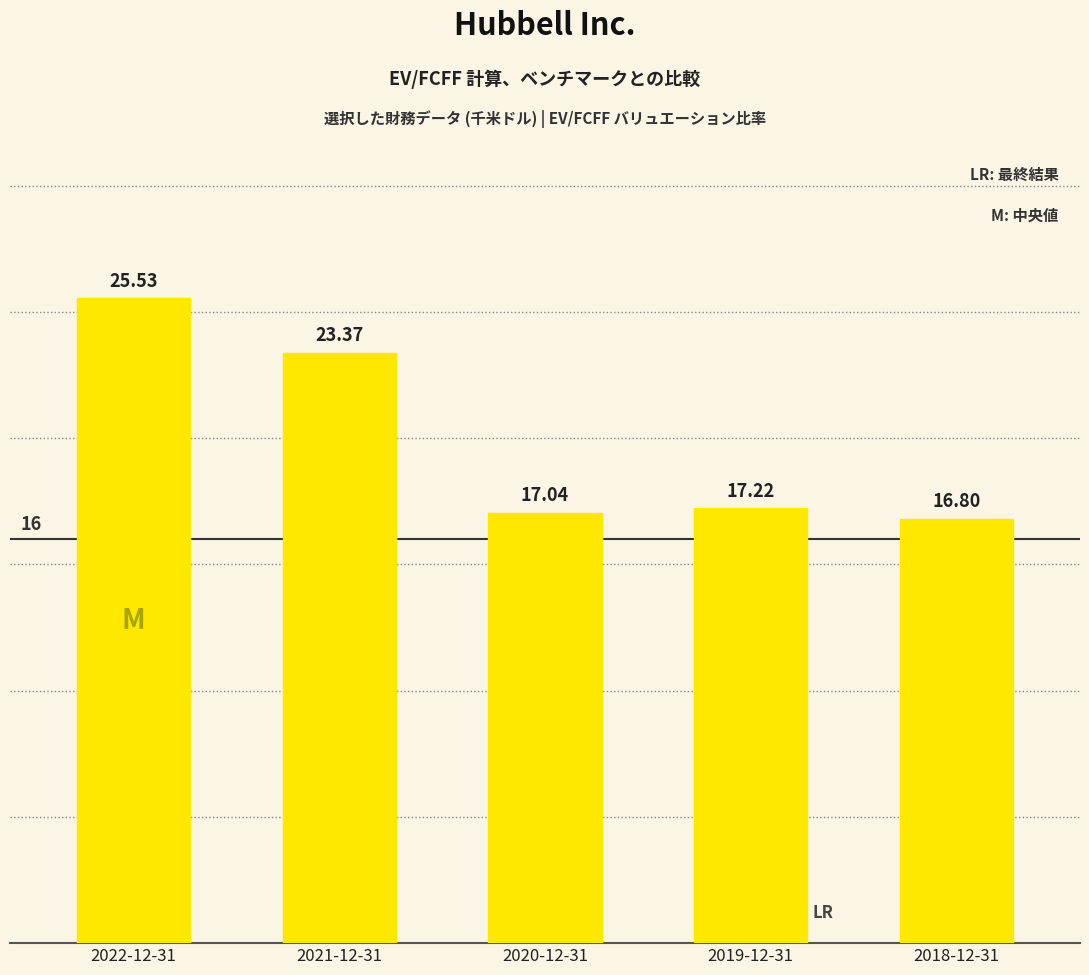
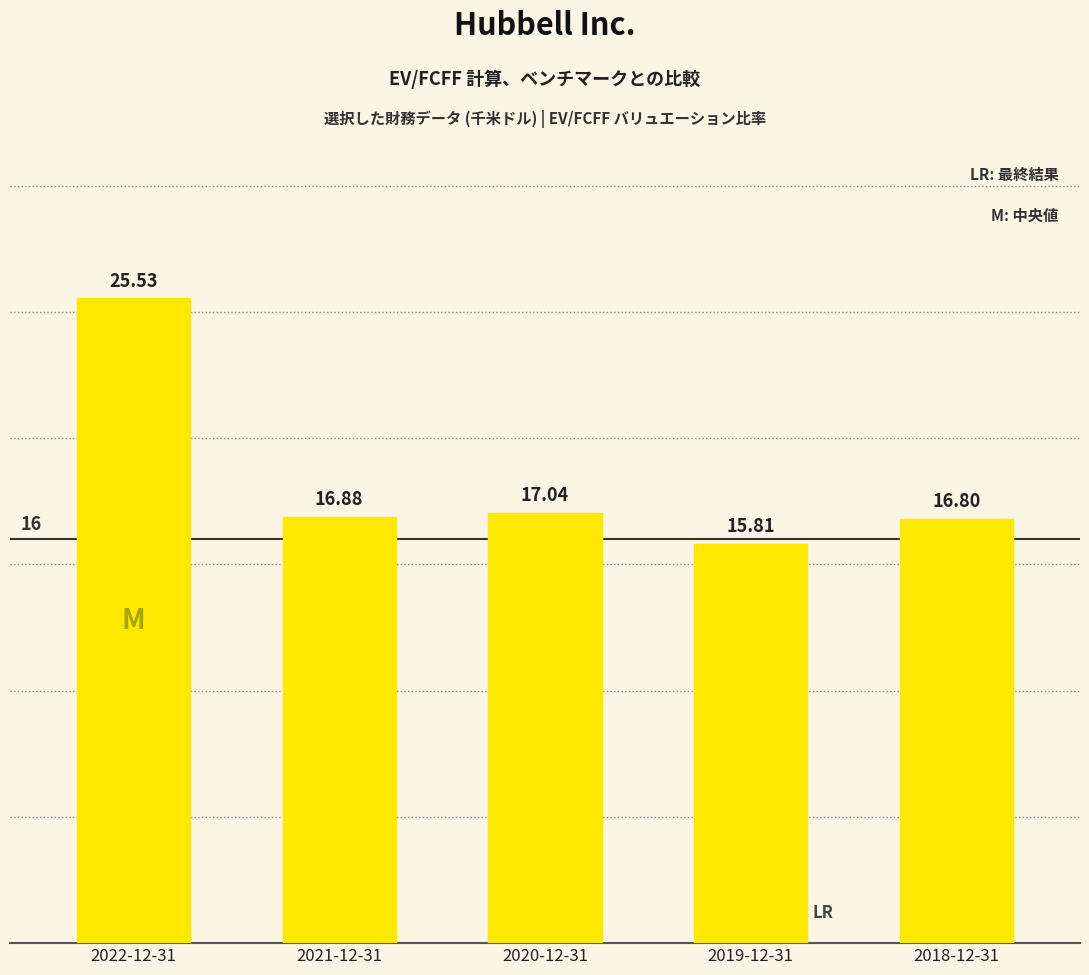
2021-12-31: 23.37 -> 16.88
2019-12-31: 17.22 -> 15.81
